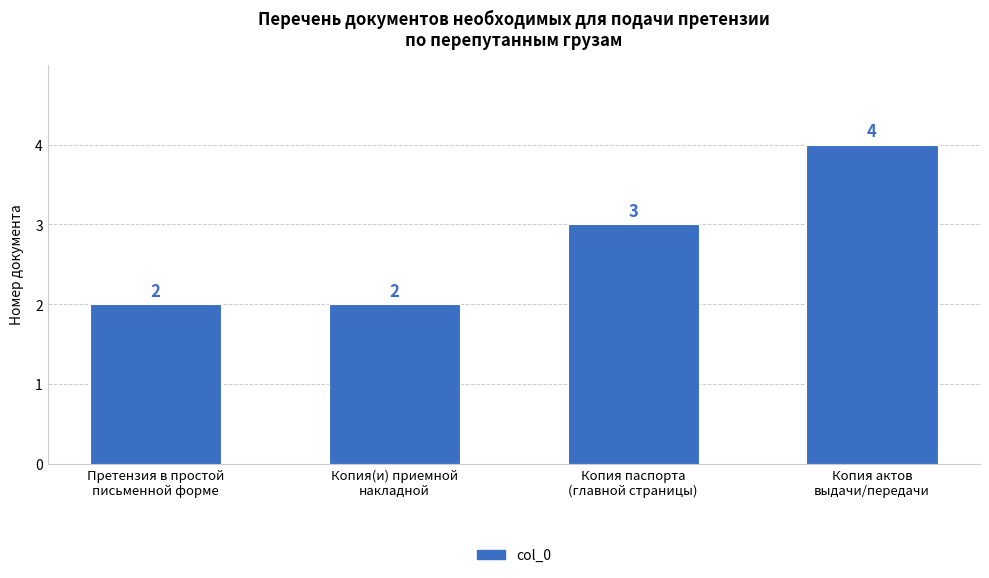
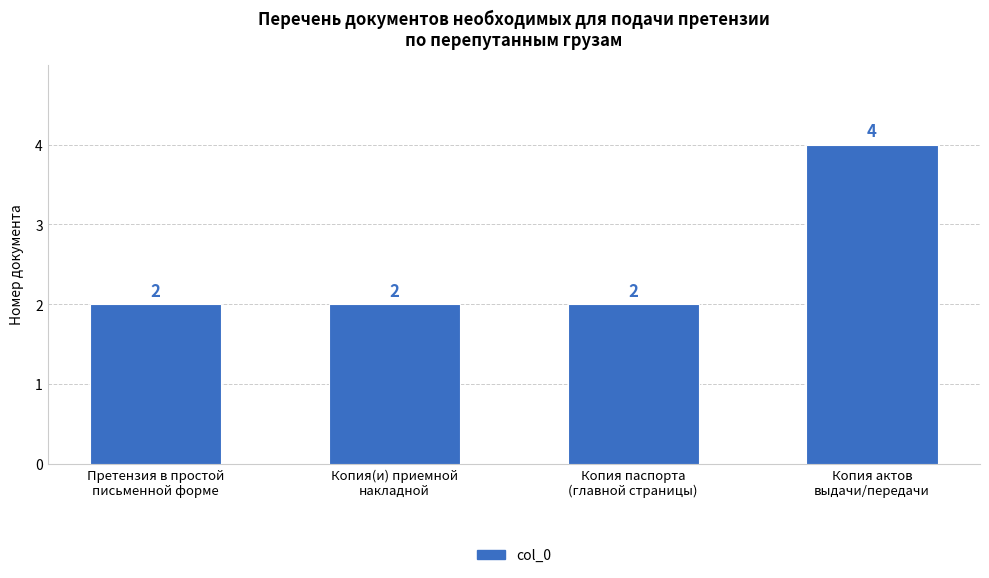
Копия паспорта (главной страницы): 3 -> 2
